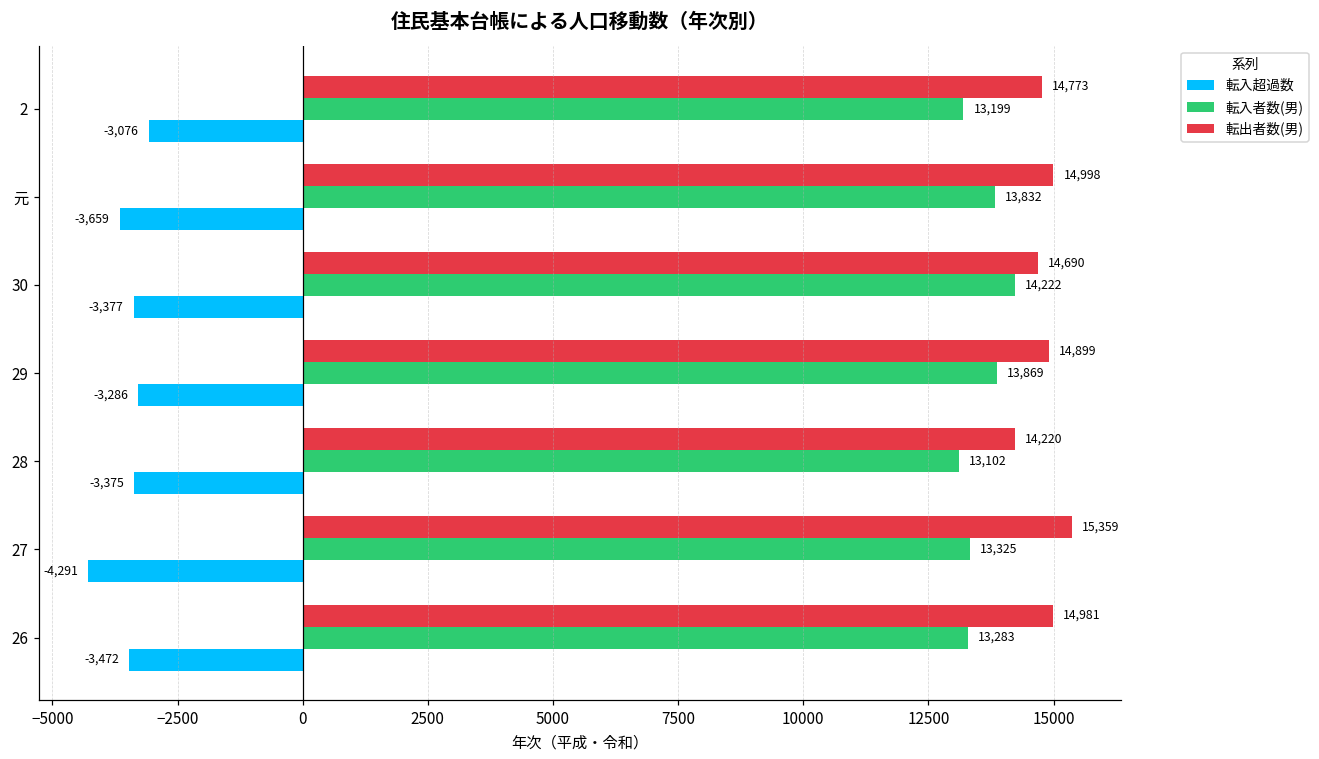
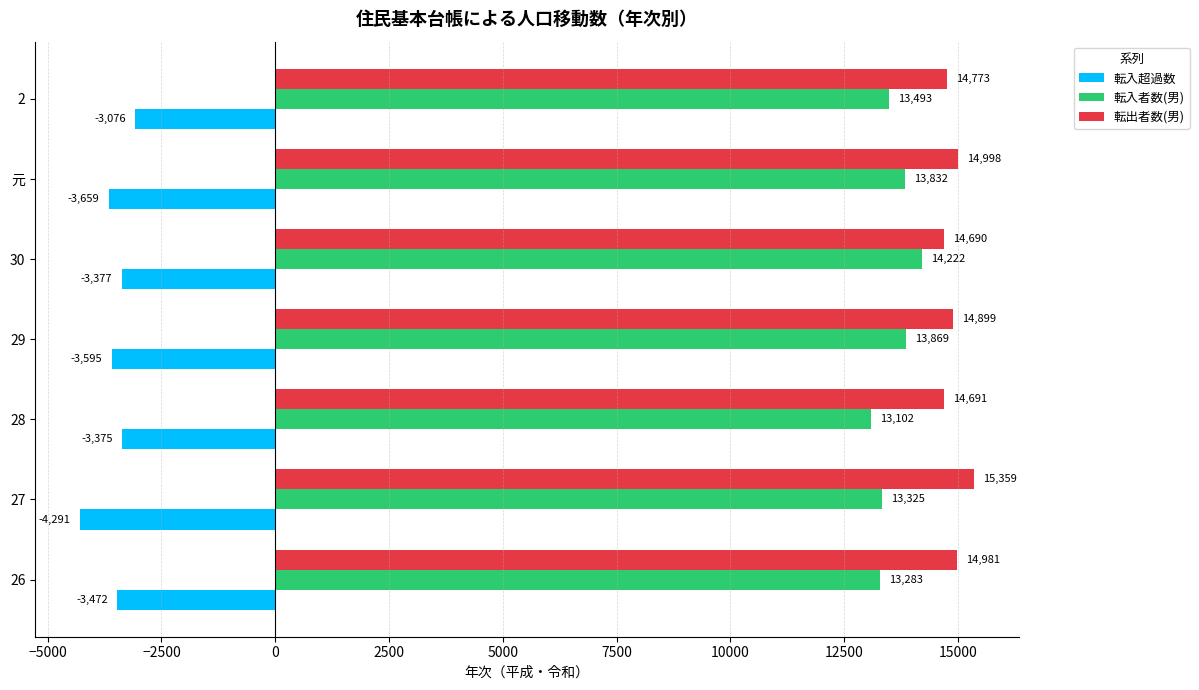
転入者数(男), 2: 13,199 -> 13,493
転入超過数, 29: -3,286 -> -3,595
転出者数(男), 28: 14,220 -> 14,691
